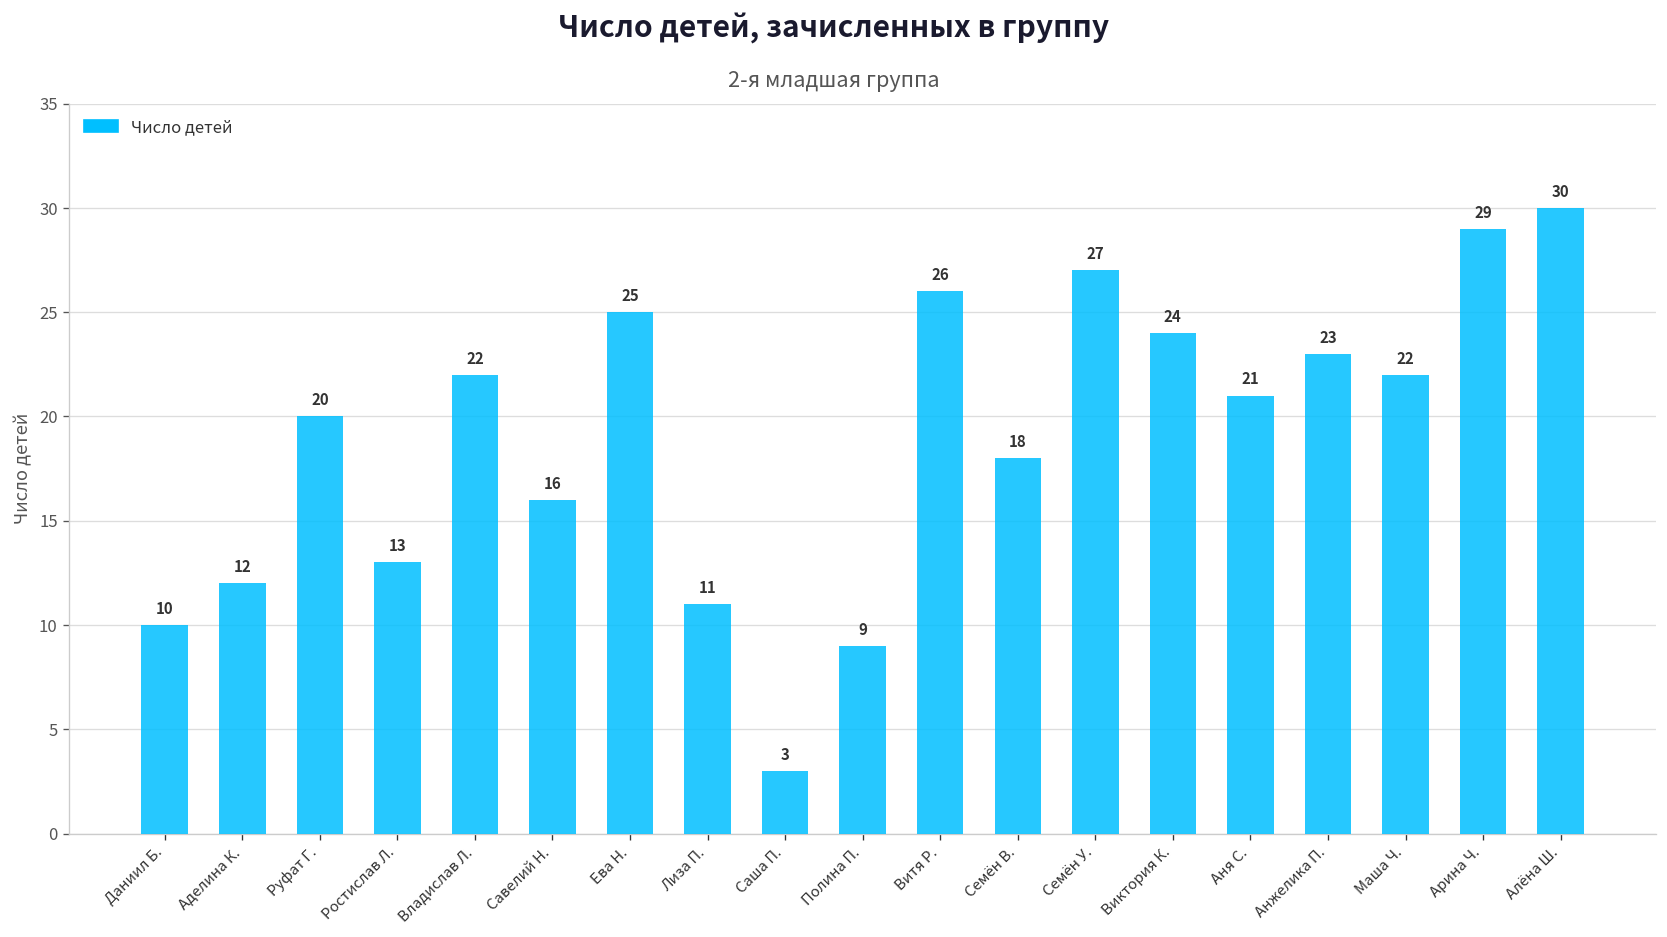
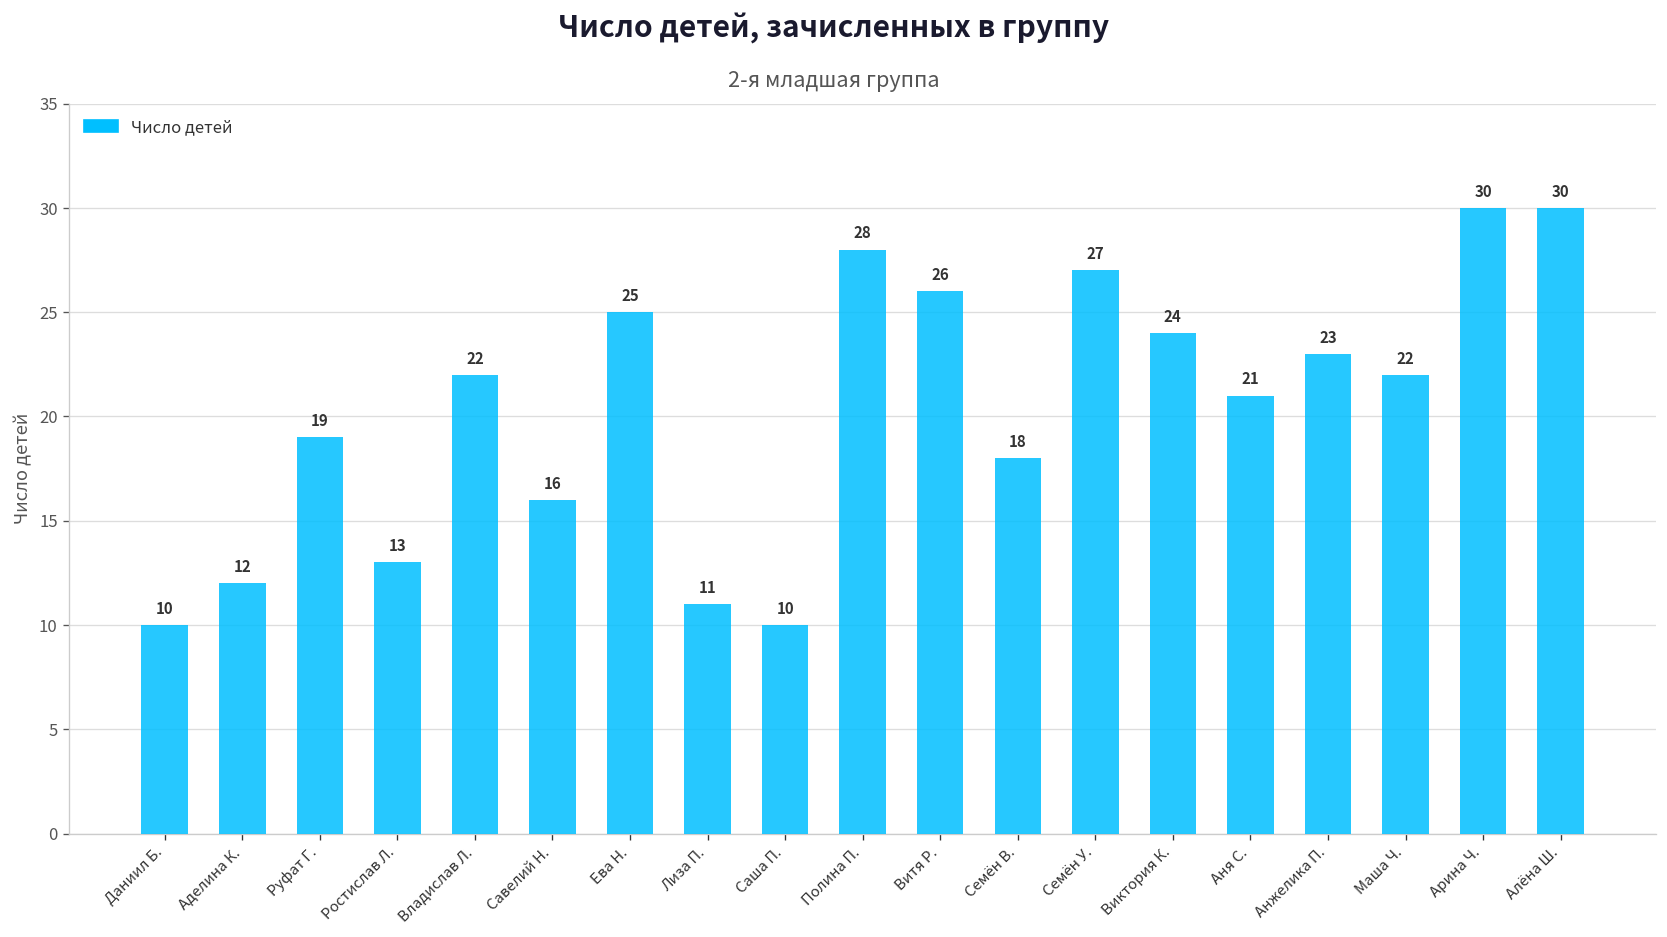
Руфат Г.: 20 -> 19
Саша П.: 3 -> 10
Полина П.: 9 -> 28
Арина Ч.: 29 -> 30
